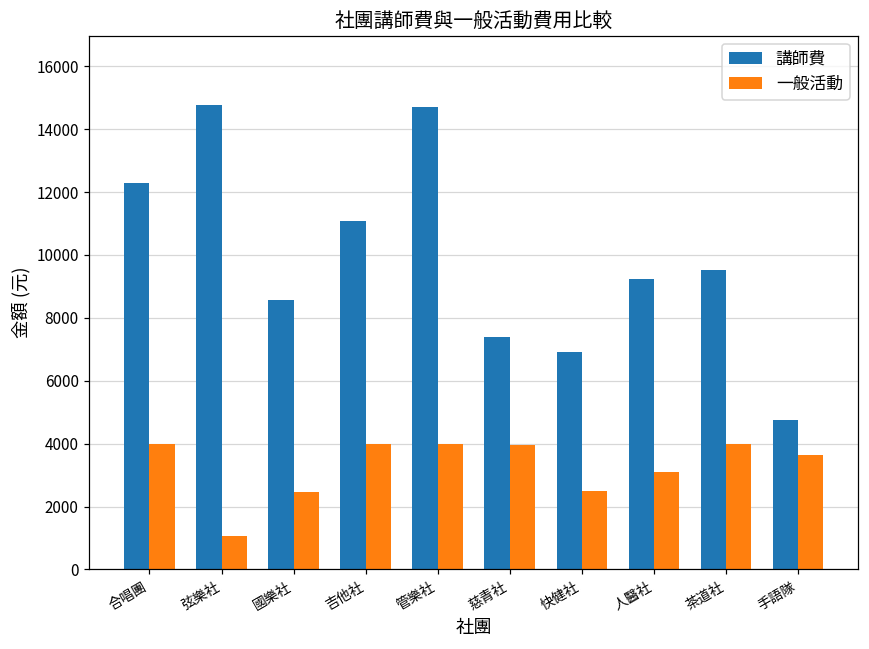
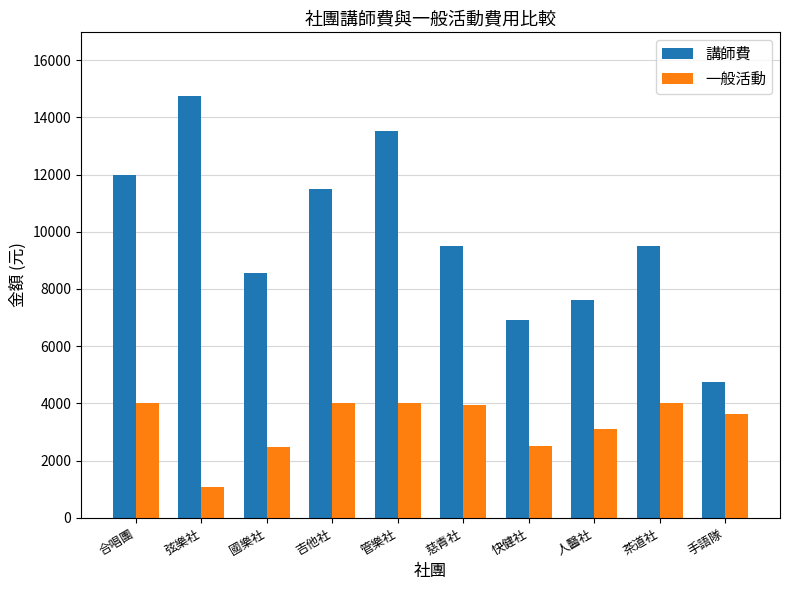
講師費, 合唱團: 12300 -> 12000
講師費, 吉他社: 11100 -> 11500
講師費, 管樂社: 14700 -> 13500
講師費, 慈青社: 7400 -> 9500
講師費, 人醫社: 9200 -> 7600
